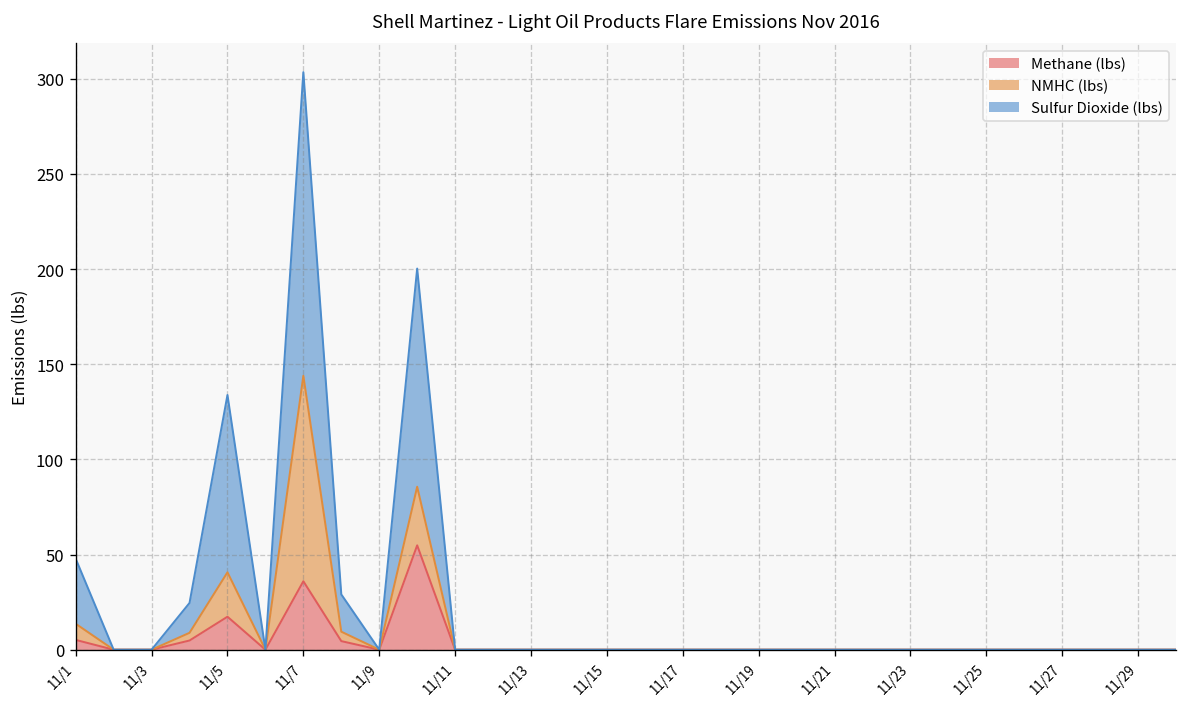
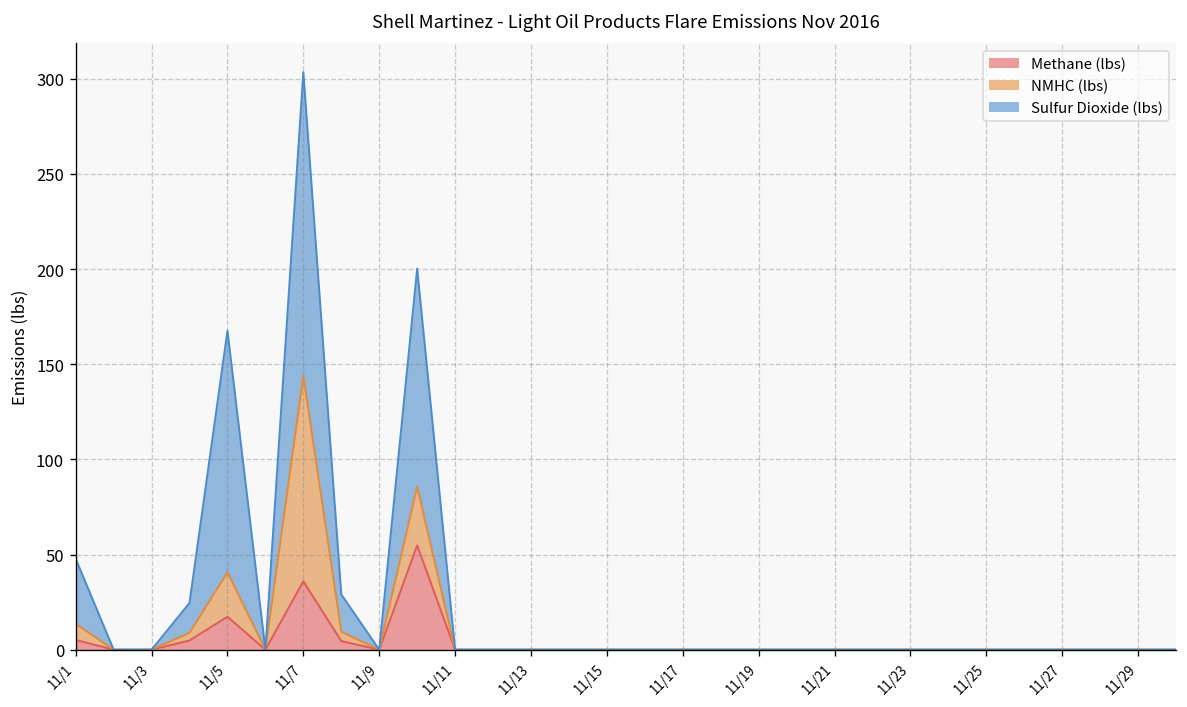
Sulfur Dioxide (lbs), 11/5: 93 -> 127
